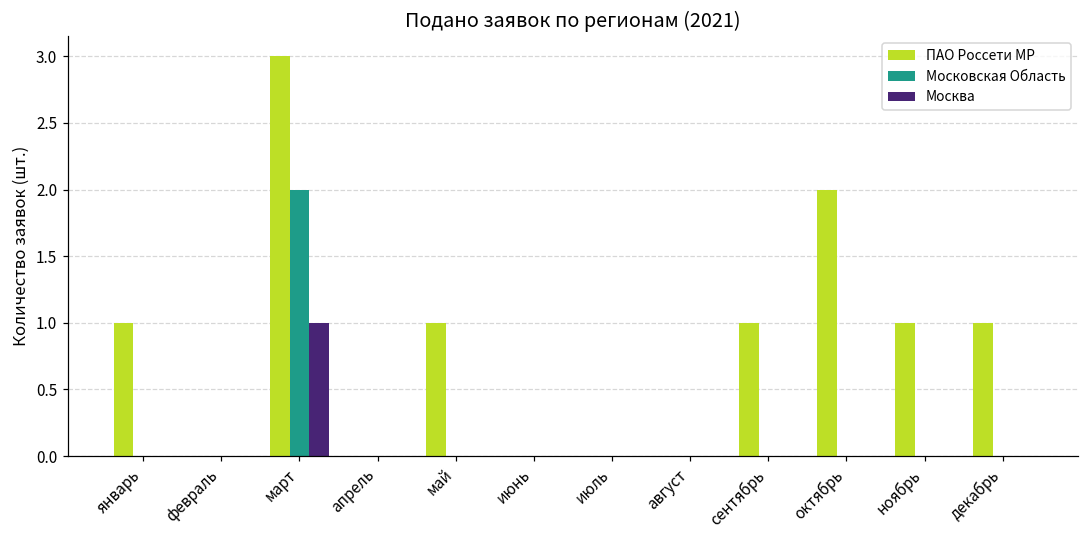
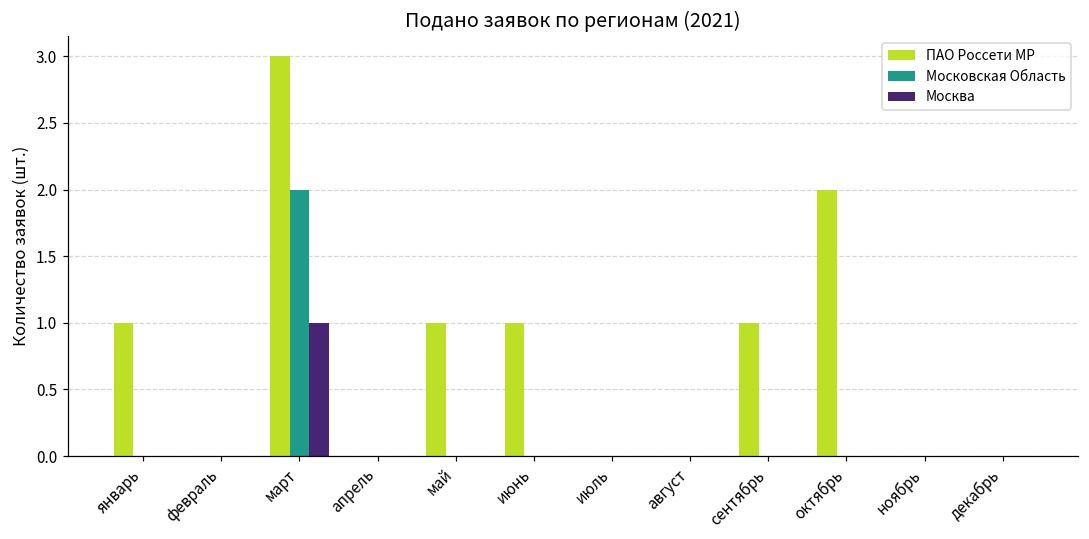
ПАО Россети МР, июнь: 0 -> 1
ПАО Россети МР, ноябрь: 1 -> 0
ПАО Россети МР, декабрь: 1 -> 0
